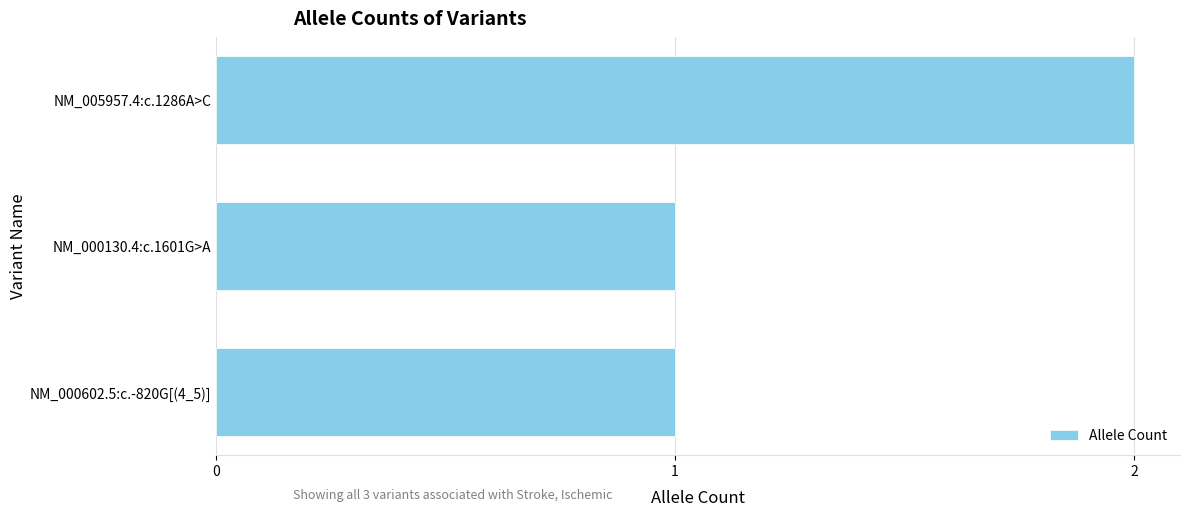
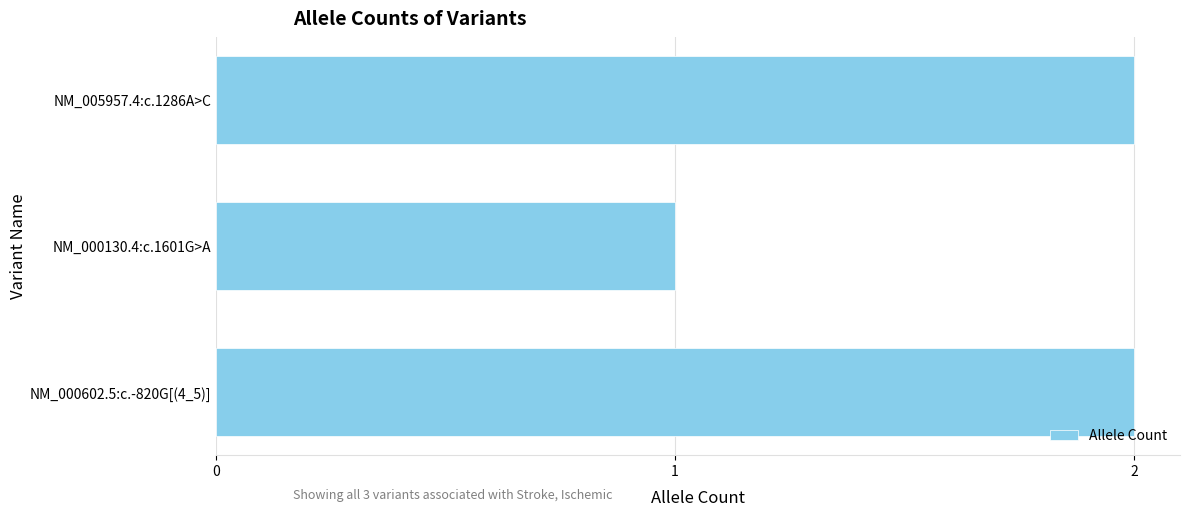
NM_000602.5:c.-820G[(4_5)]: 1 -> 2
